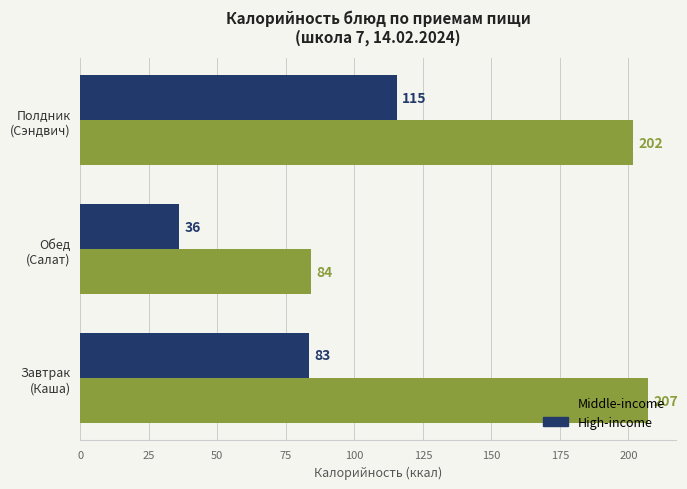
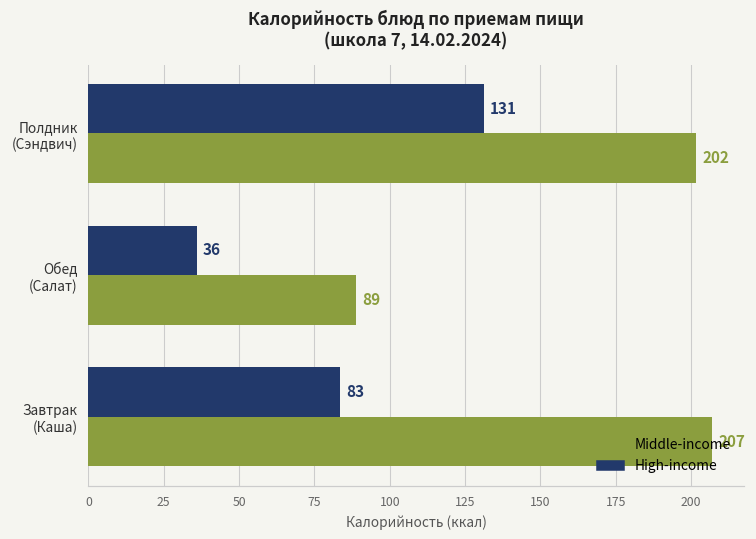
High-income, Полдник (Сэндвич): 115 -> 131
Middle-income, Обед (Салат): 84 -> 89
